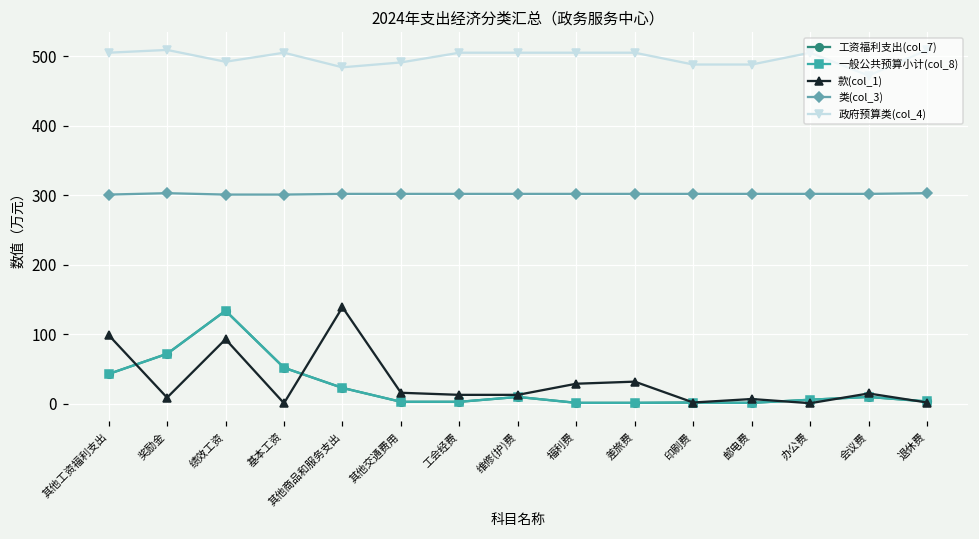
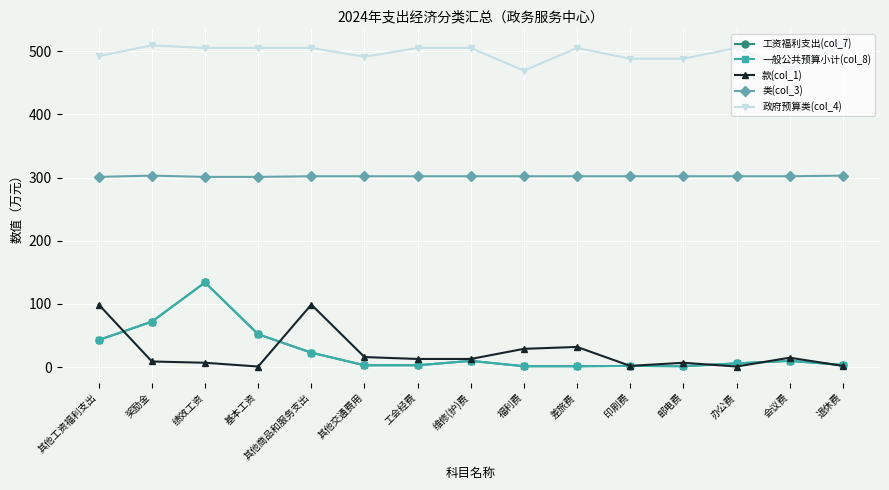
政府预算类(col_4), 其他工资福利支出: 510 -> 490
款(col_1), 绩效工资: 90 -> 10
政府预算类(col_4), 绩效工资: 490 -> 510
款(col_1), 其他商品和服务支出: 140 -> 100
政府预算类(col_4), 其他商品和服务支出: 480 -> 510
政府预算类(col_4), 福利费: 510 -> 470
